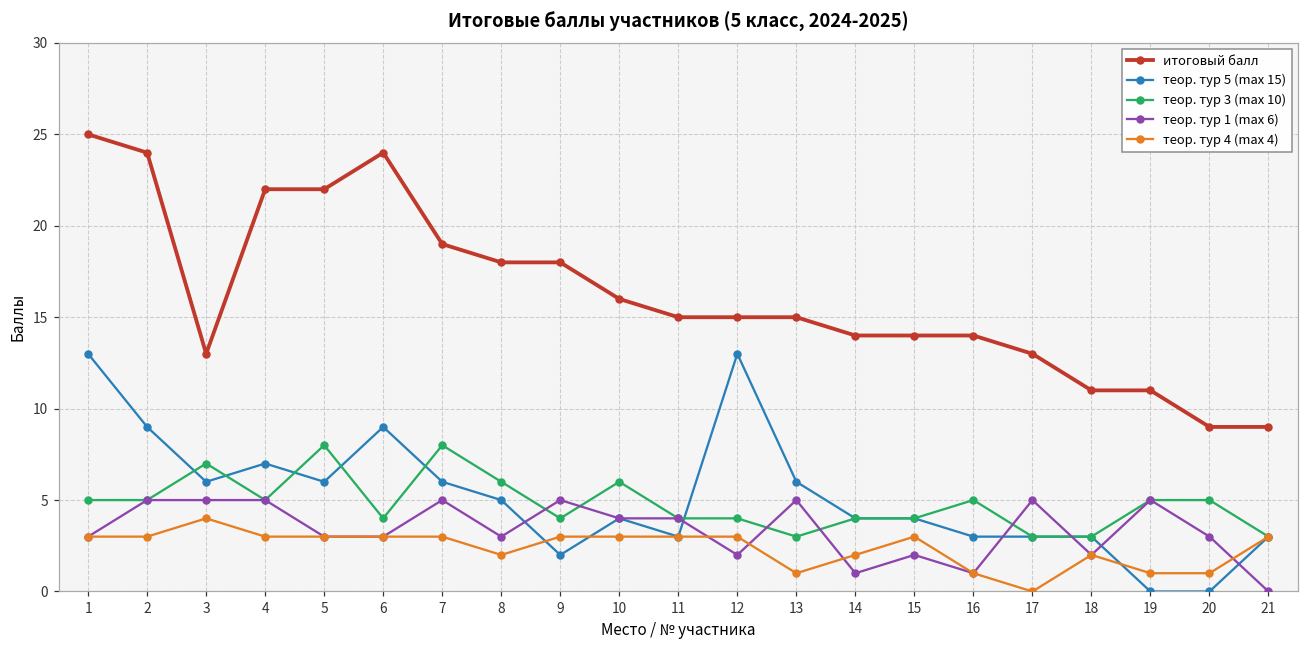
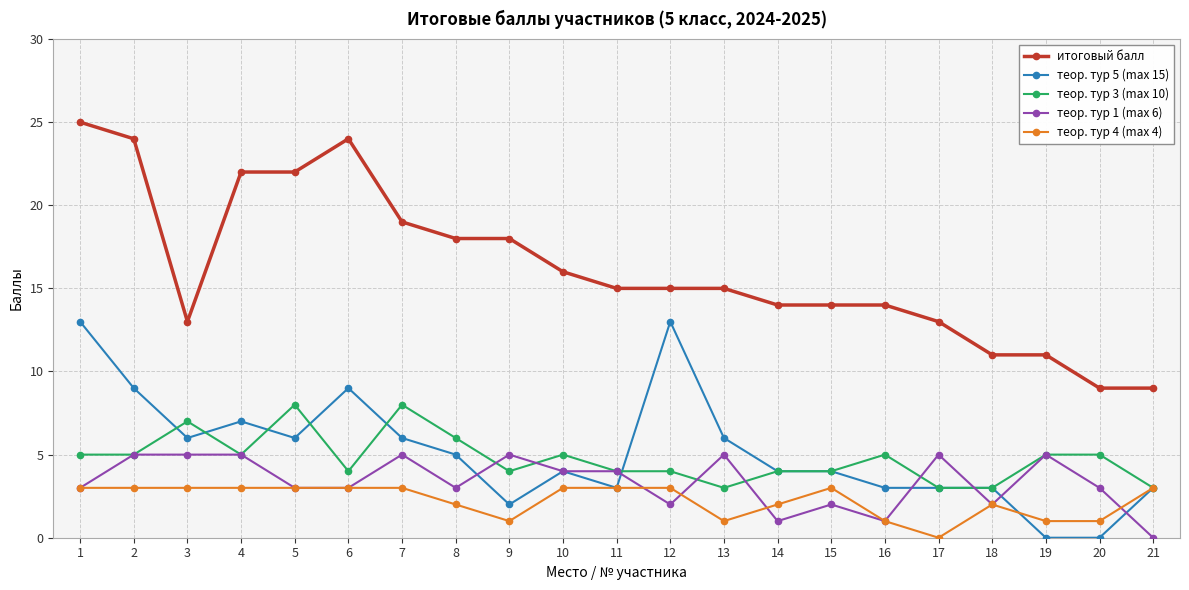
теор. тур 4 (max 4), 3: 4 -> 3
теор. тур 4 (max 4), 9: 3 -> 1
теор. тур 3 (max 10), 10: 6 -> 5
